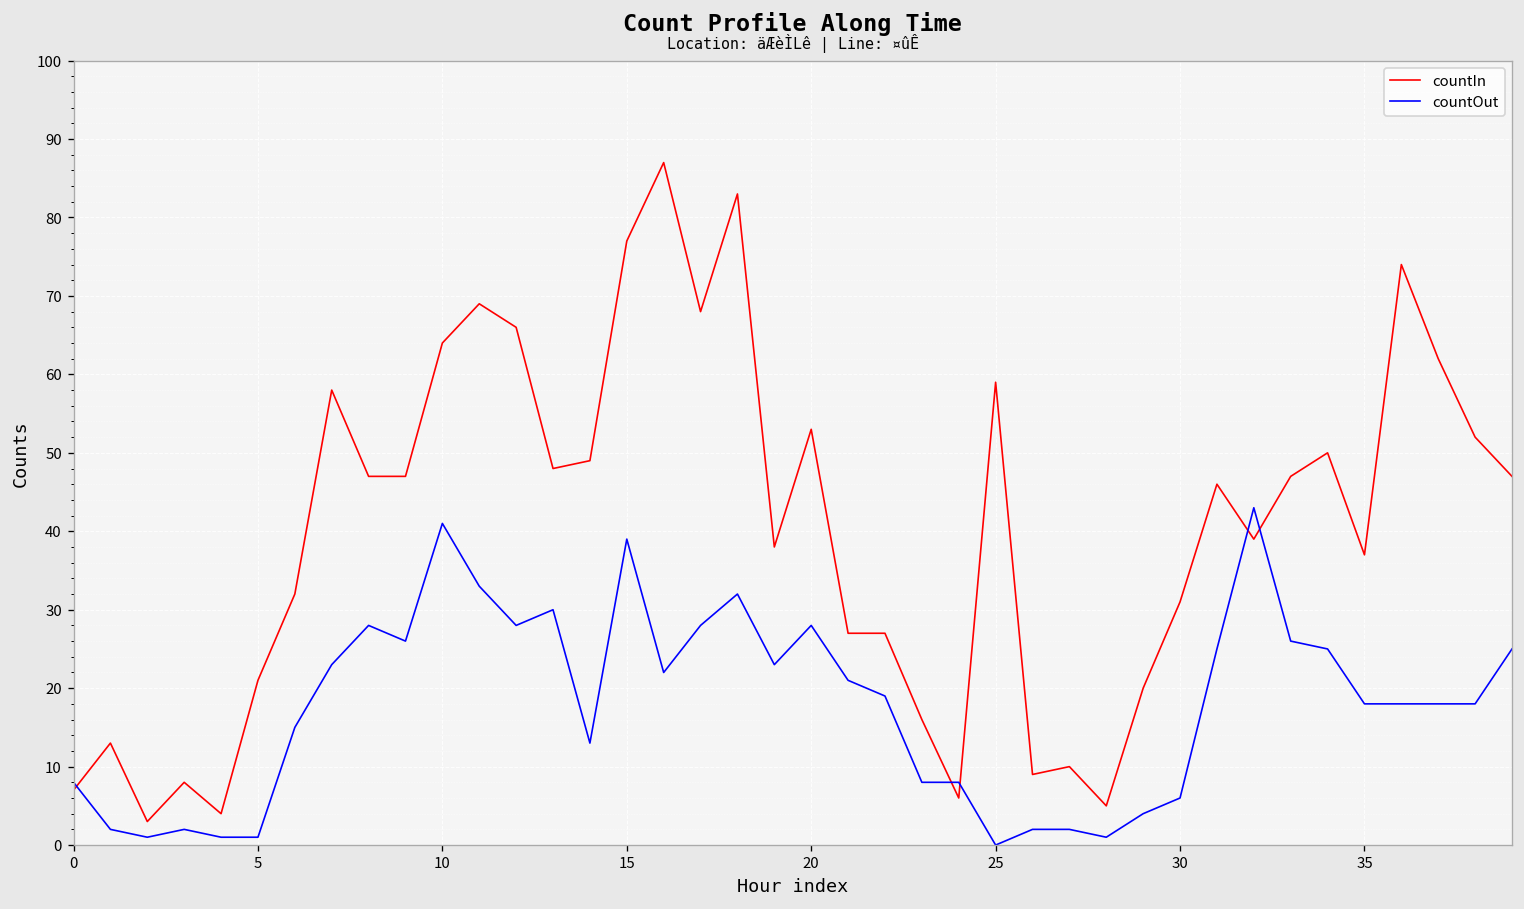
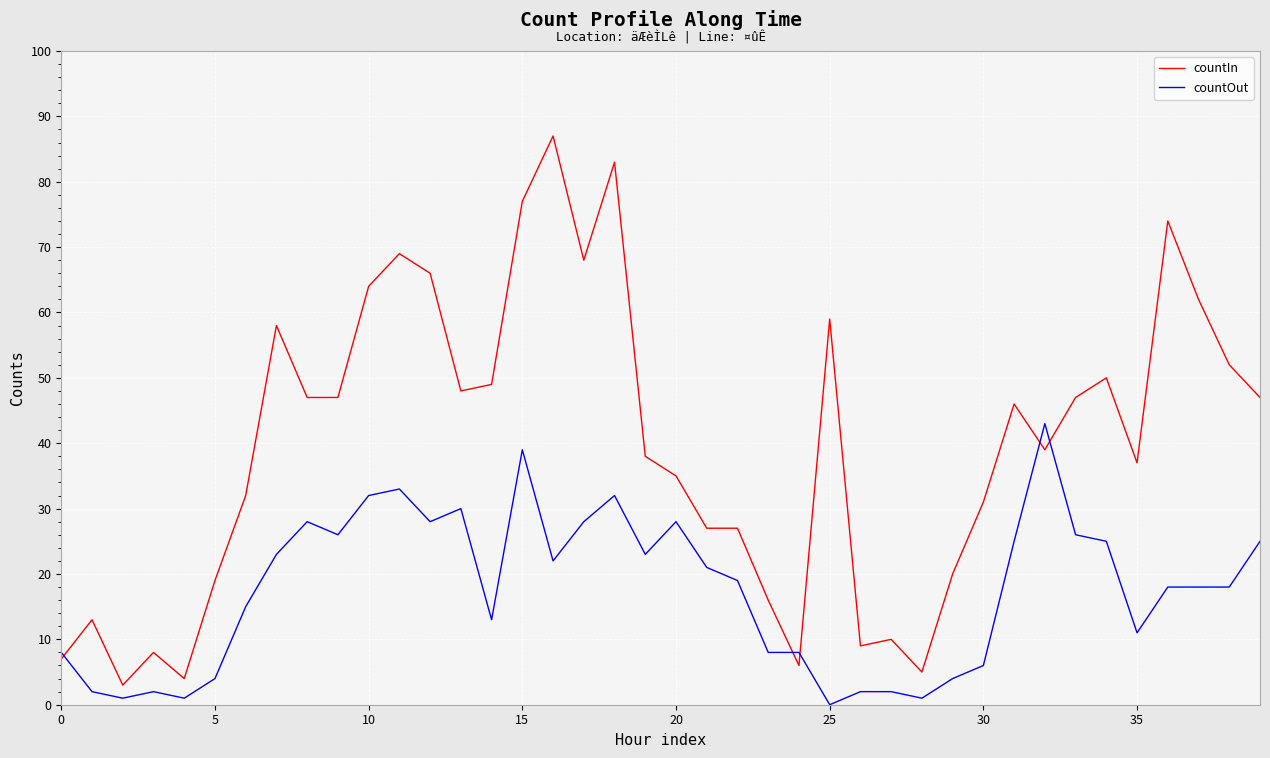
countIn, 5: 21 -> 19
countOut, 5: 1 -> 4
countOut, 10: 41 -> 32
countIn, 20: 53 -> 35
countOut, 35: 18 -> 11
